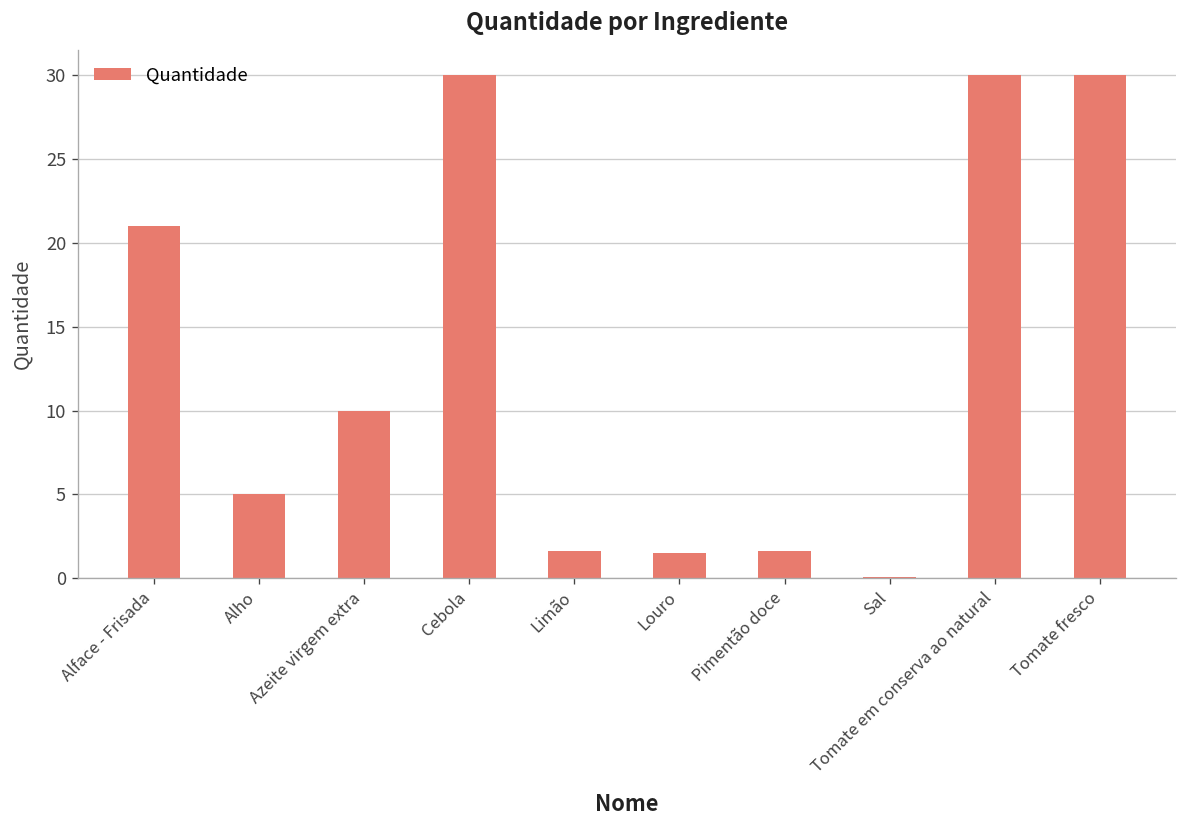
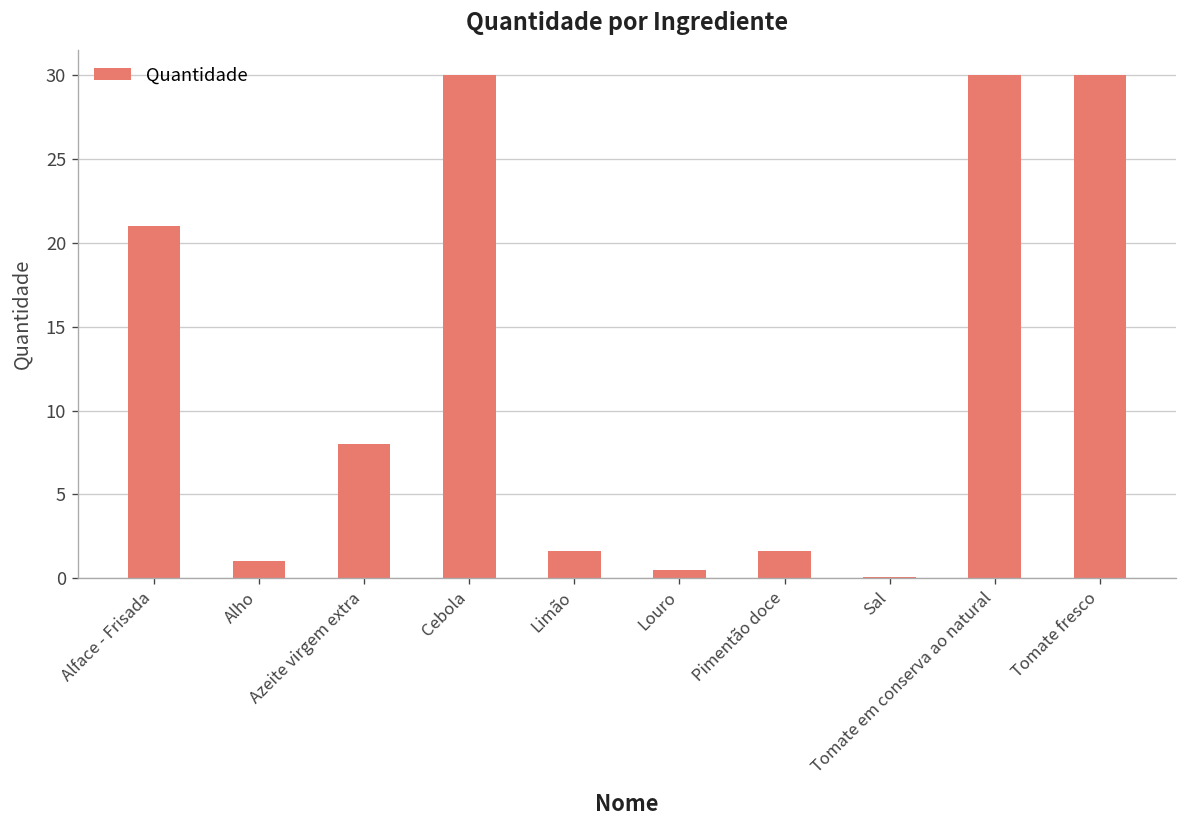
Alho: 5 -> 1
Azeite virgem extra: 10 -> 8
Louro: 1.5 -> 0.5
